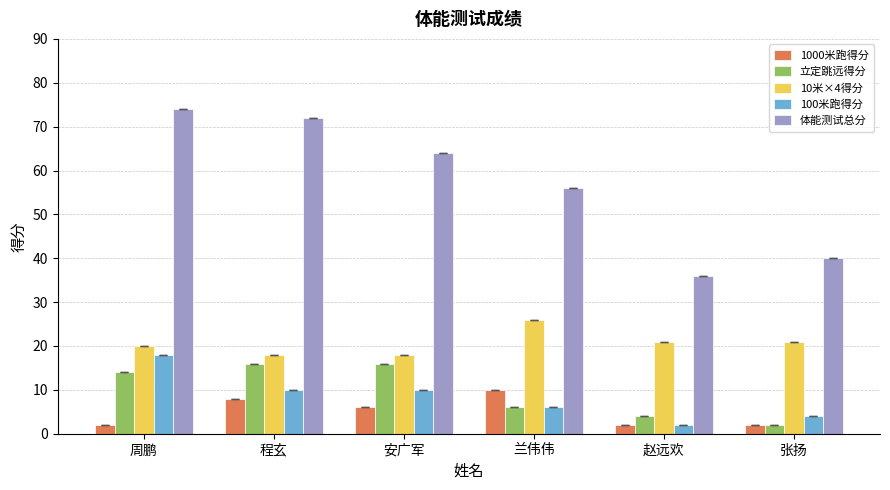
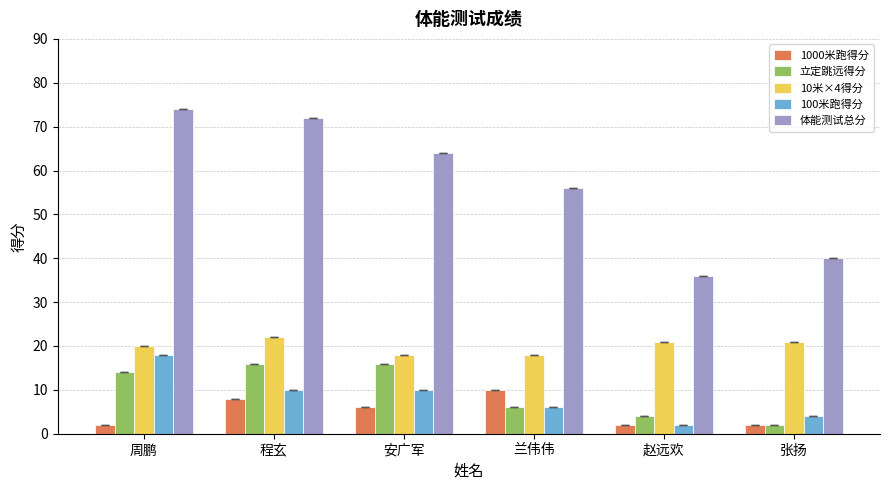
10米×4得分, 程玄: 18 -> 22
10米×4得分, 兰伟伟: 26 -> 18
